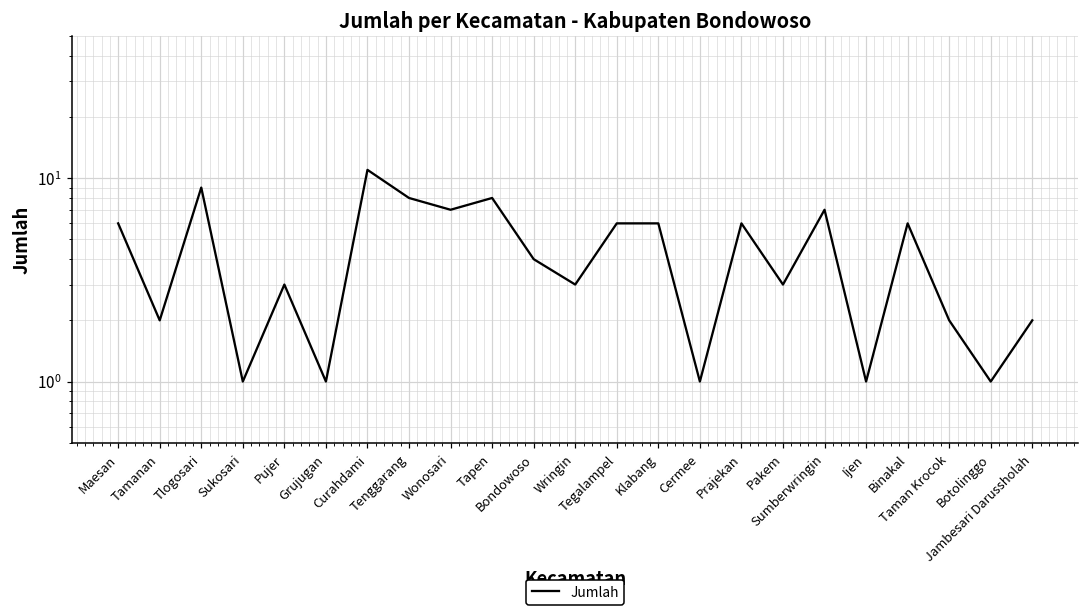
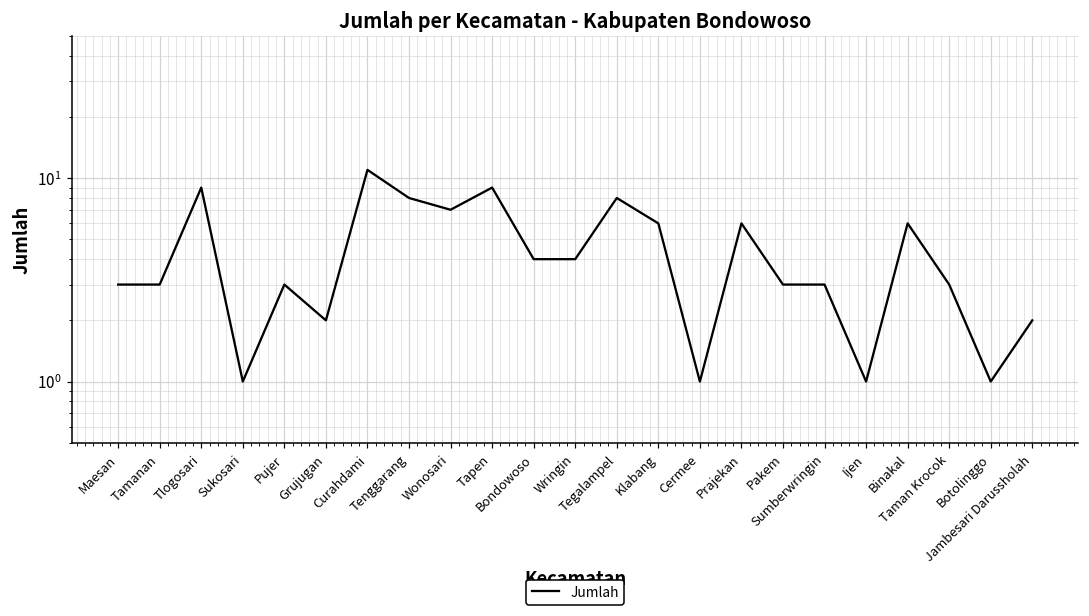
Maesan: 6 -> 3
Tamanan: 2 -> 3
Grujugan: 1 -> 2
Tapen: 8 -> 9
Wringin: 3 -> 4
Tegalampel: 6 -> 8
Sumberwringin: 7 -> 3
Taman Krocok: 2 -> 3
